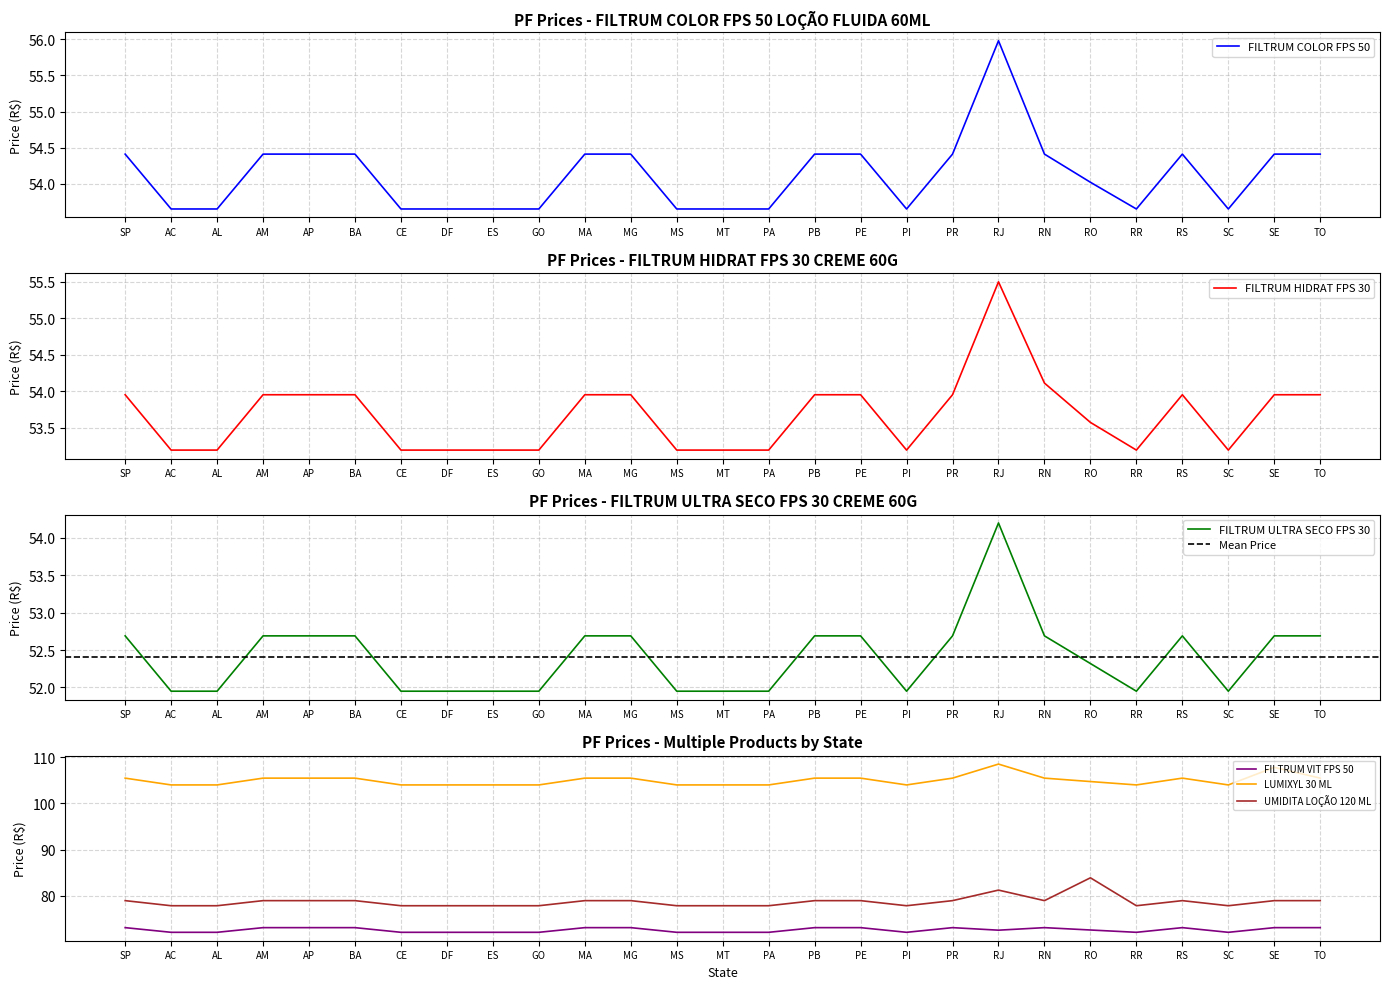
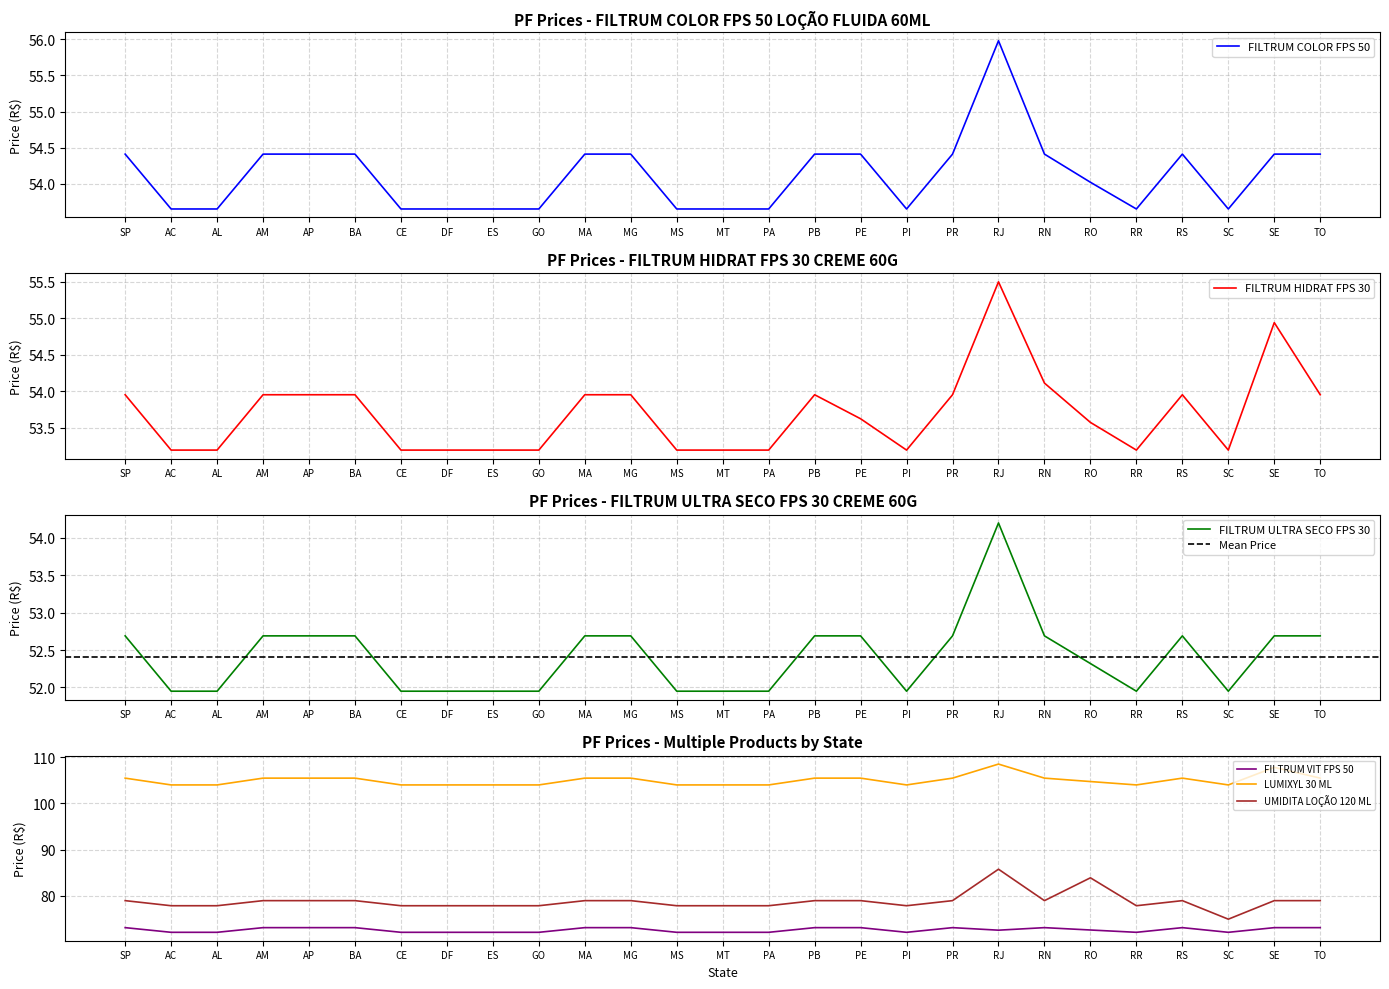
PF Prices - FILTRUM HIDRAT FPS 30 CREME 60G, PE: 54.0 -> 53.6
PF Prices - FILTRUM HIDRAT FPS 30 CREME 60G, SE: 54.0 -> 54.9
PF Prices - Multiple Products by State, UMIDITA LOÇÃO 120 ML, RJ: 81 -> 86
PF Prices - Multiple Products by State, UMIDITA LOÇÃO 120 ML, SC: 78 -> 75
